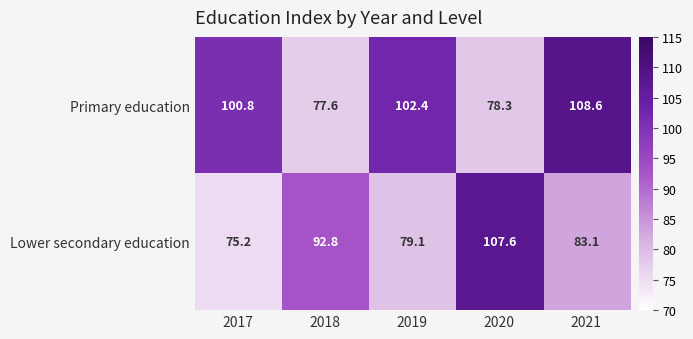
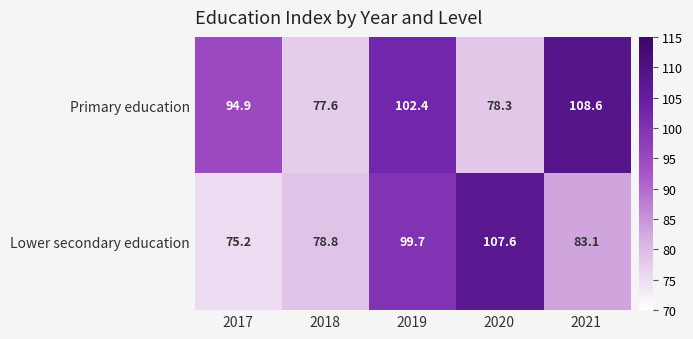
Primary education, 2017: 100.8 -> 94.9
Lower secondary education, 2018: 92.8 -> 78.8
Lower secondary education, 2019: 79.1 -> 99.7
